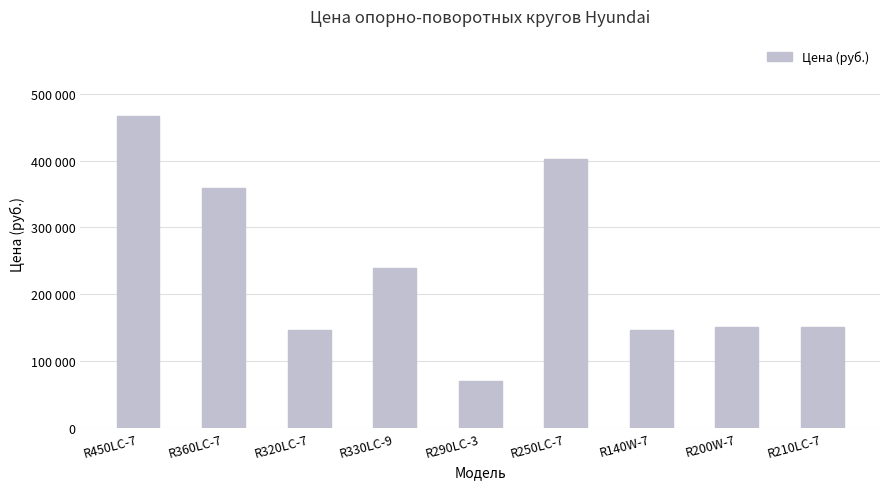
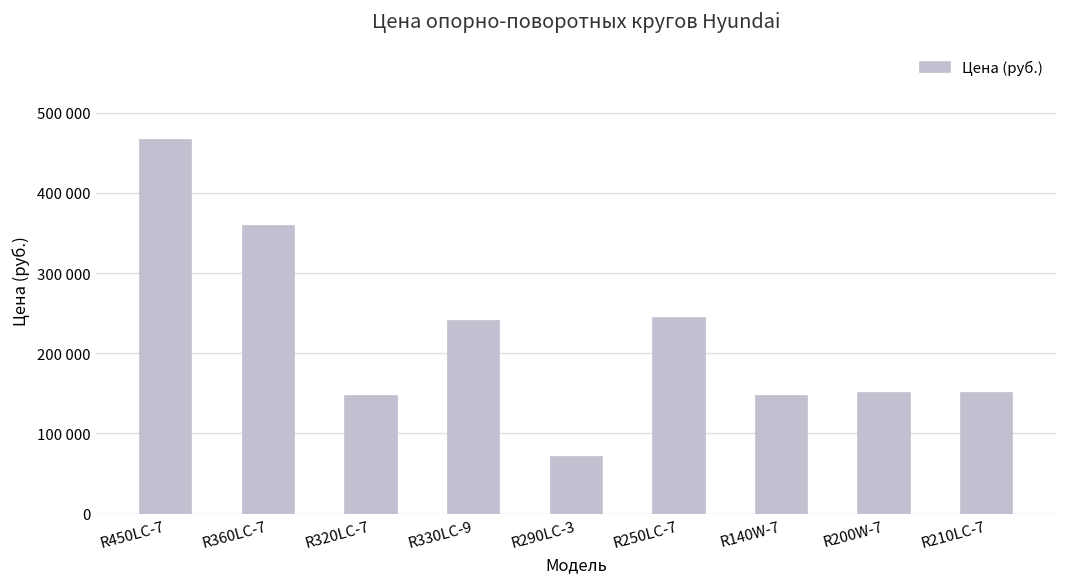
R250LC-7: 400000 -> 240000
